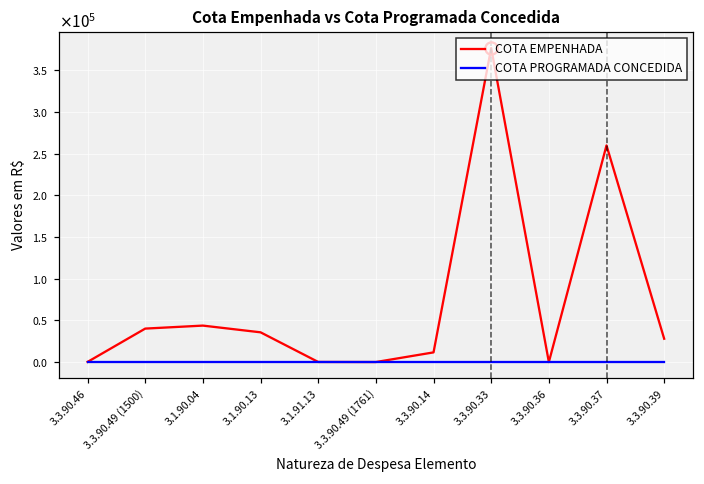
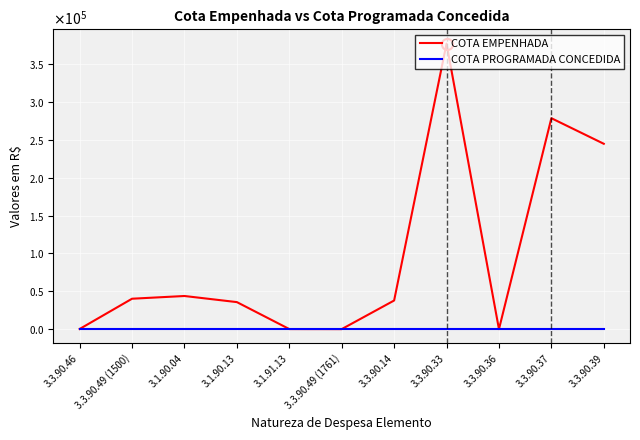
COTA EMPENHADA, 3.3.90.14: 10000 -> 40000
COTA EMPENHADA, 3.3.90.37: 260000 -> 280000
COTA EMPENHADA, 3.3.90.39: 30000 -> 240000
